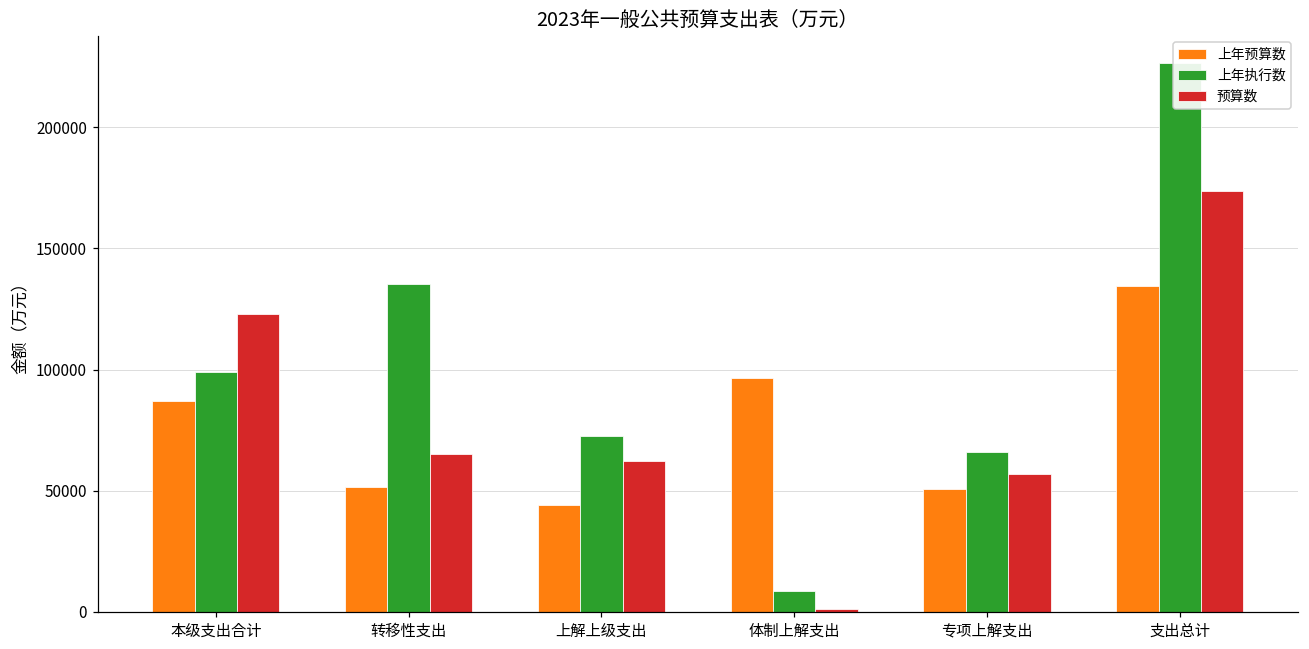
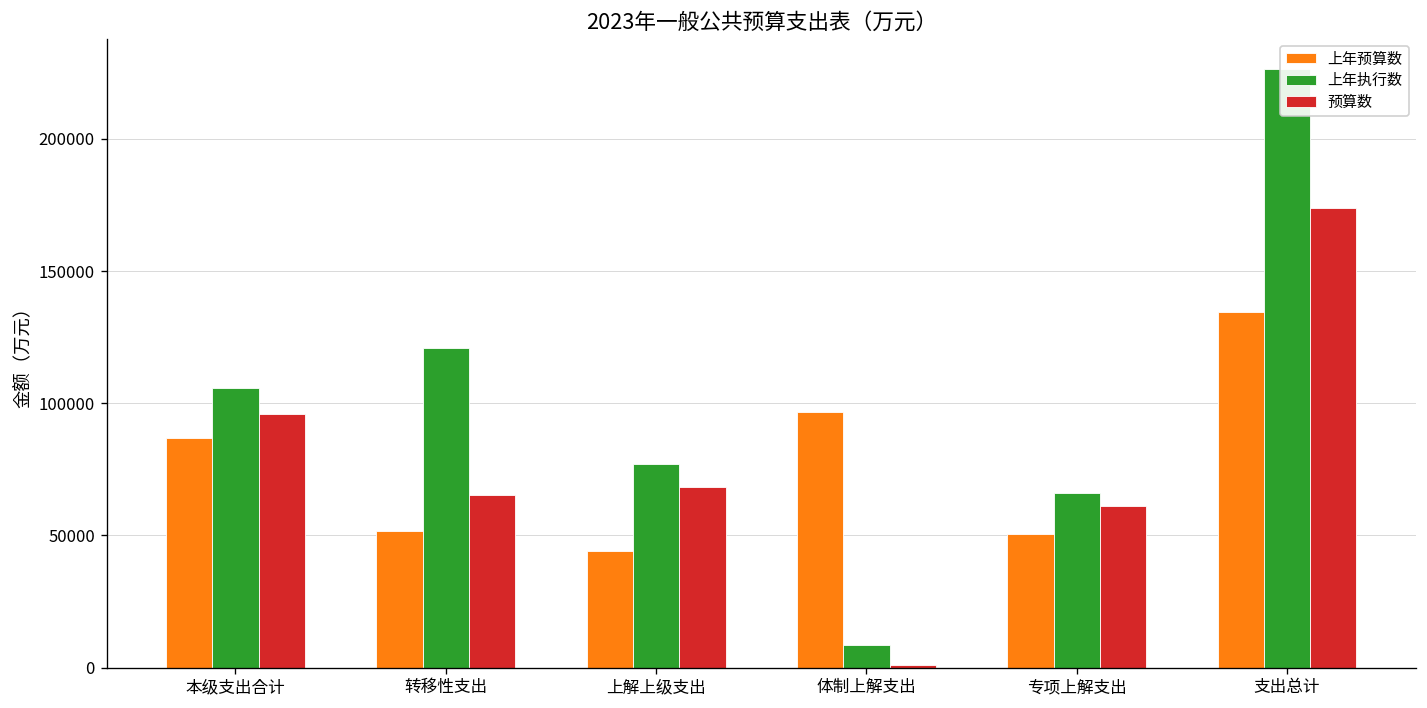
上年执行数, 本级支出合计: 99000 -> 106000
预算数, 本级支出合计: 123000 -> 96000
上年执行数, 转移性支出: 135000 -> 121000
上年执行数, 上解上级支出: 73000 -> 77000
预算数, 上解上级支出: 62000 -> 68000
预算数, 专项上解支出: 57000 -> 61000
